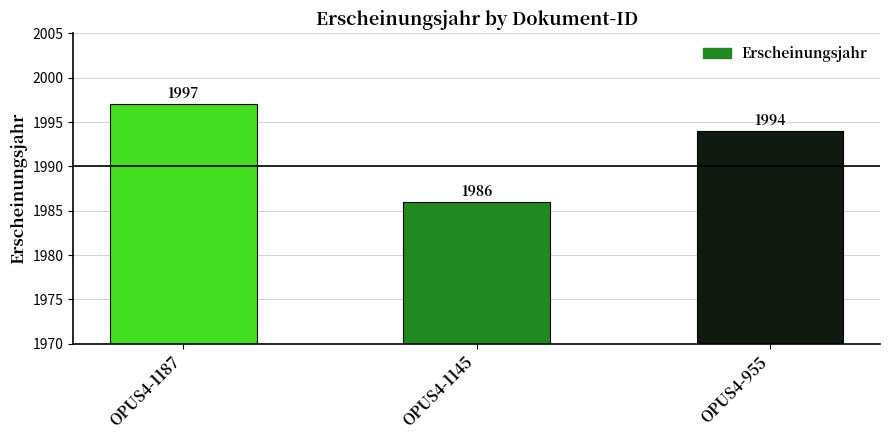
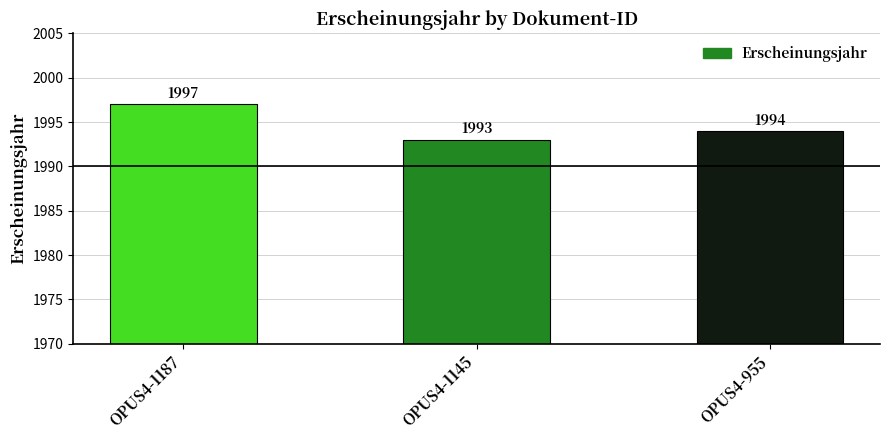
OPUS4-1145: 1986 -> 1993
